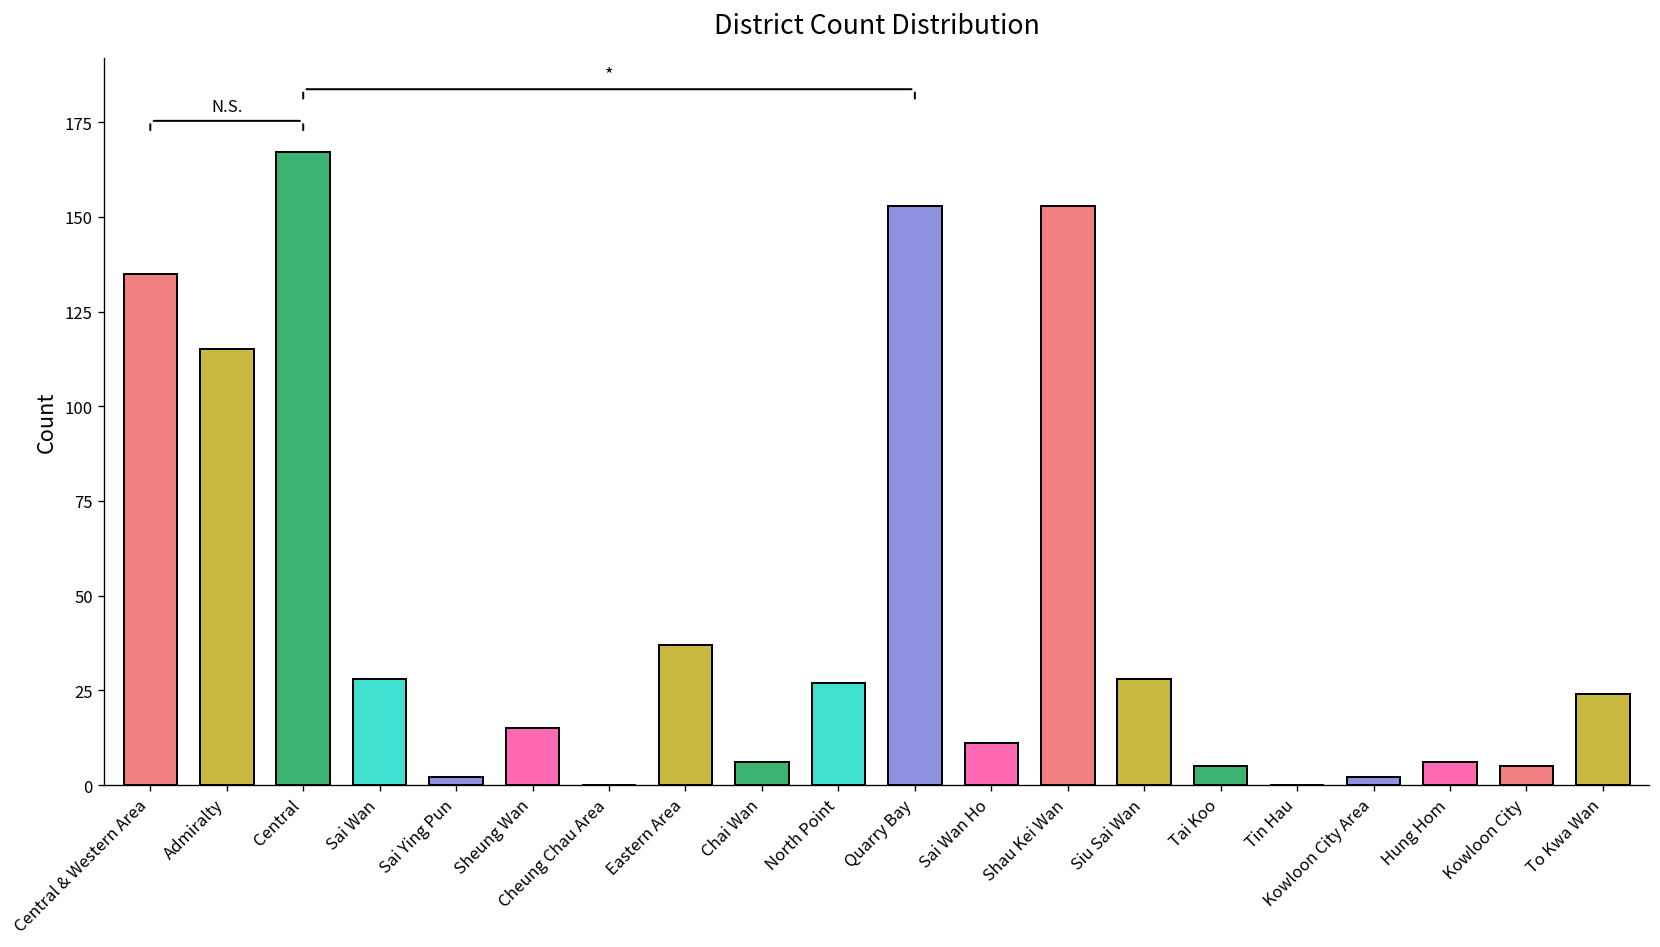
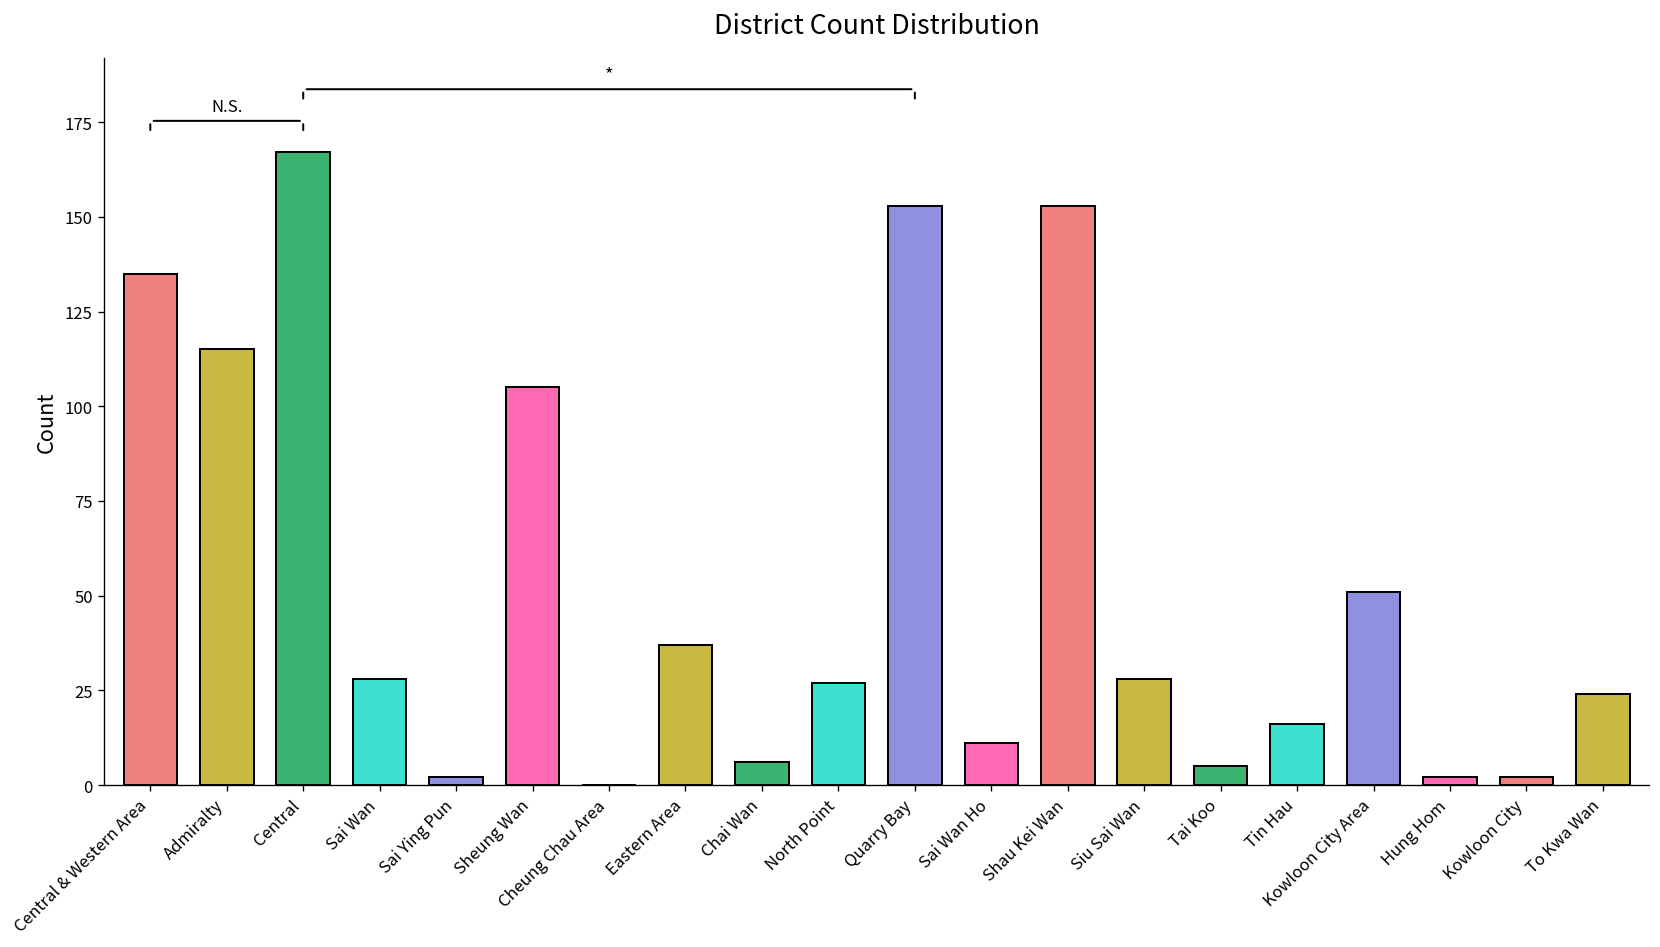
Sheung Wan: 15 -> 105
Tin Hau: 0 -> 16
Kowloon City Area: 2 -> 51
Hung Hom: 6 -> 2
Kowloon City: 5 -> 2
